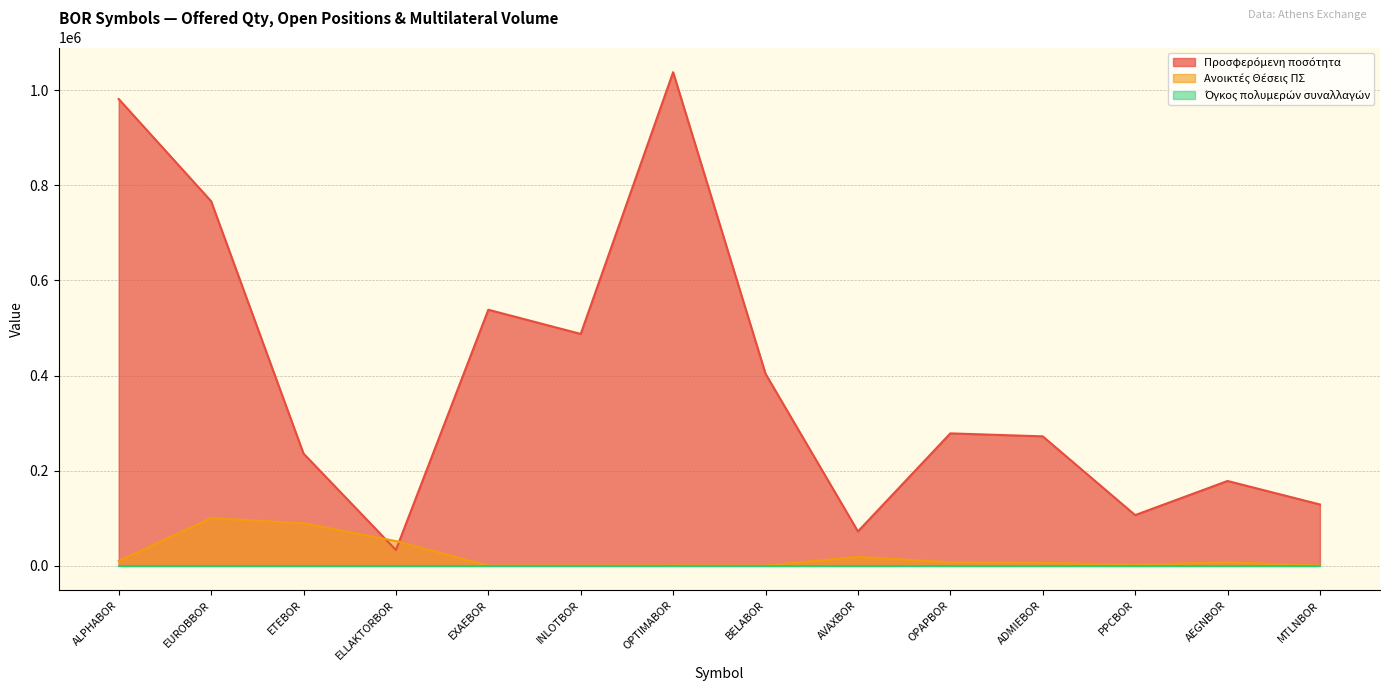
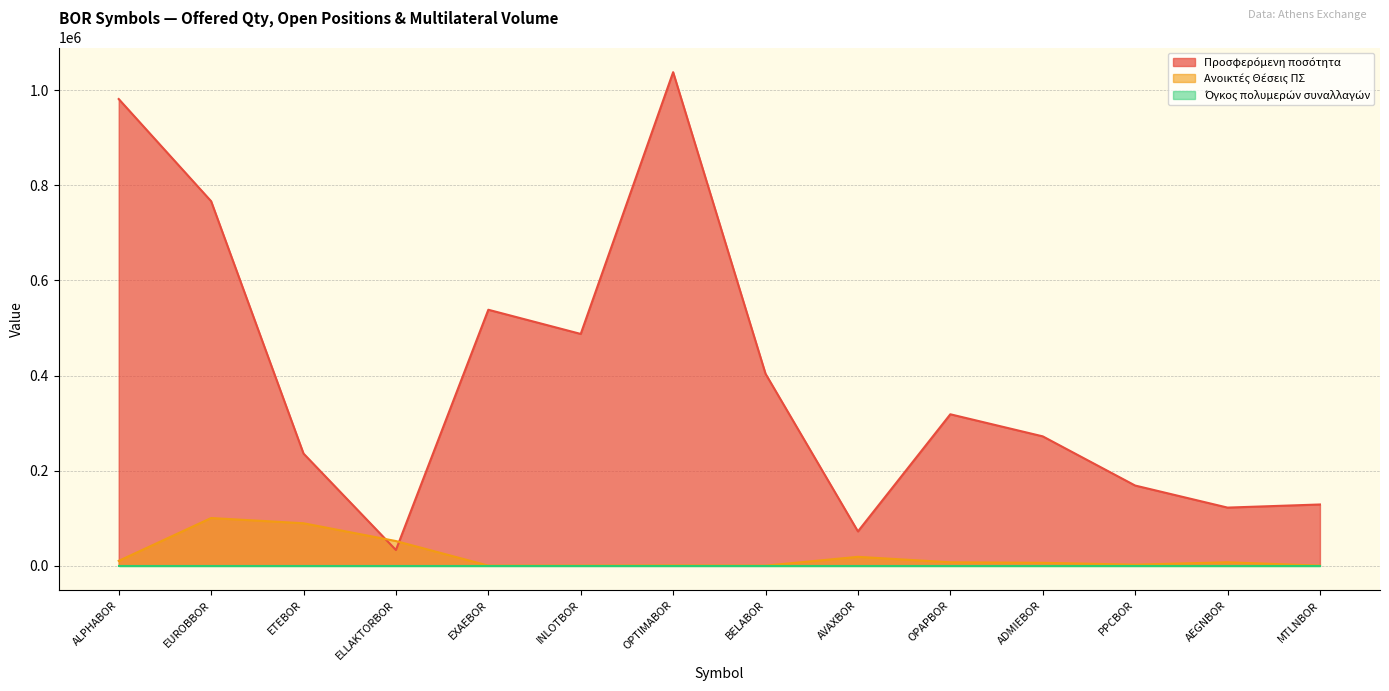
Προσφερόμενη ποσότητα, OPAPBOR: 280000 -> 320000
Προσφερόμενη ποσότητα, PPCBOR: 110000 -> 170000
Προσφερόμενη ποσότητα, AEGNBOR: 180000 -> 120000
